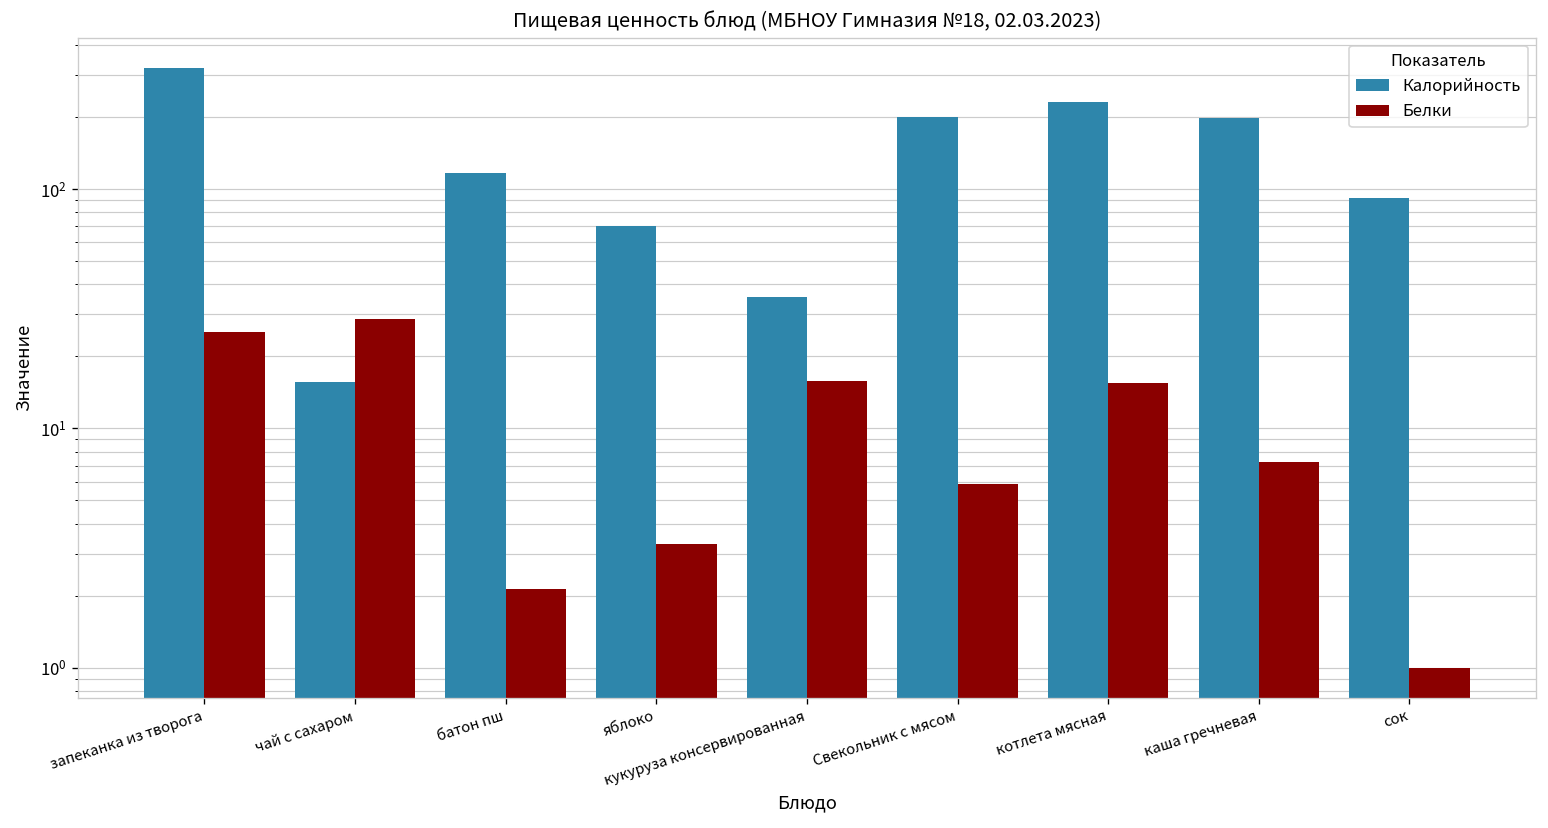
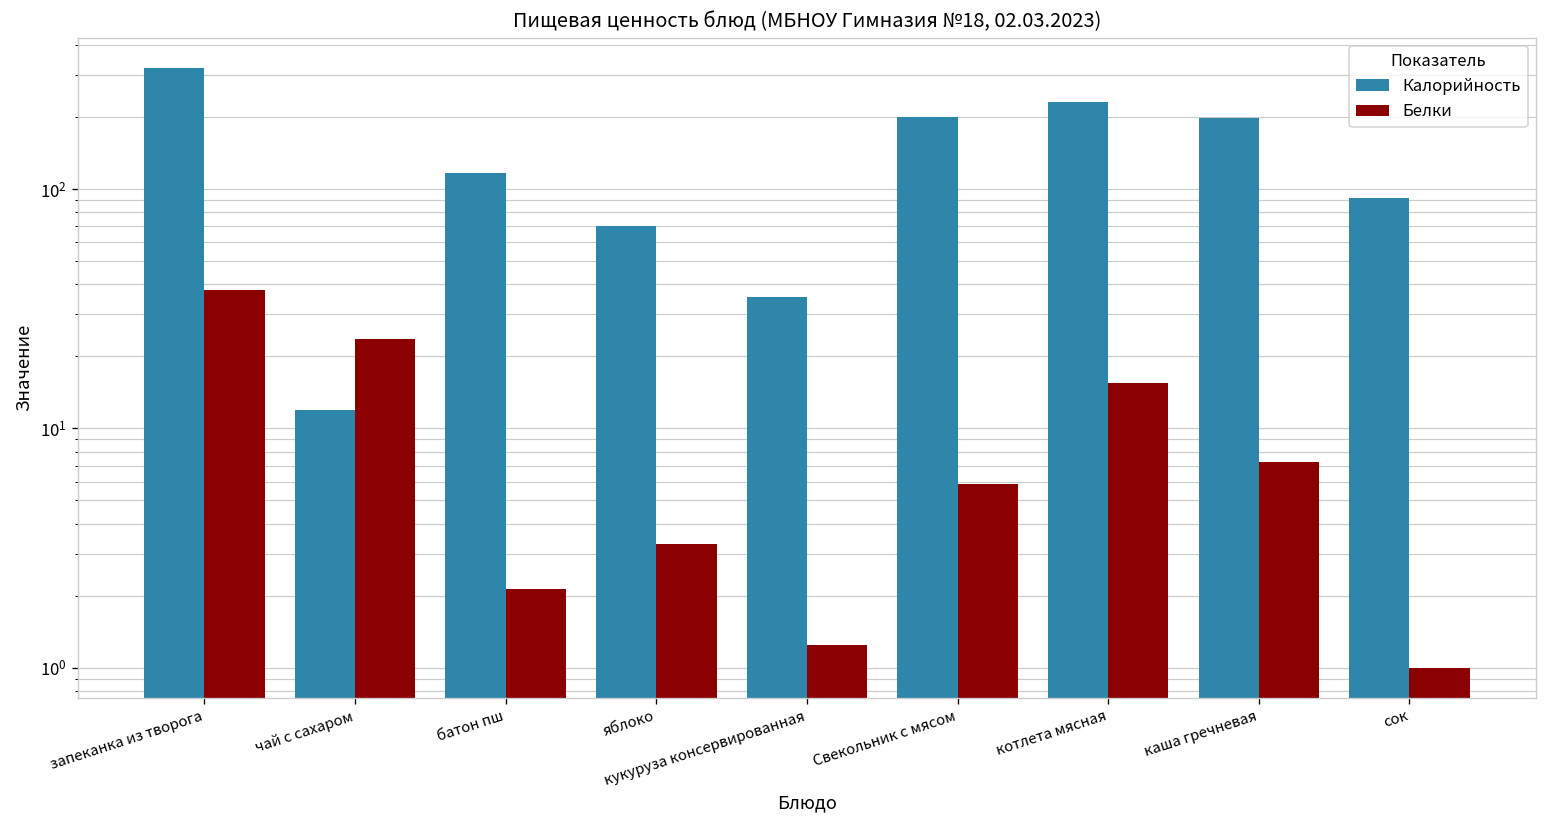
Белки, запеканка из творога: 25 -> 38
Калорийность, чай с сахаром: 16 -> 12
Белки, чай с сахаром: 29 -> 24
Белки, кукуруза консервированная: 16 -> 1.2
